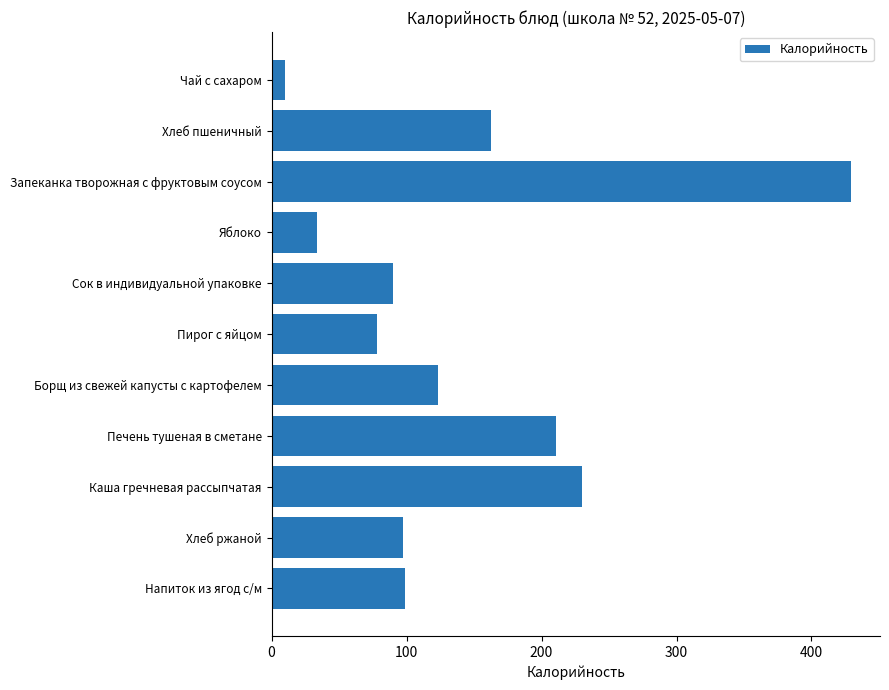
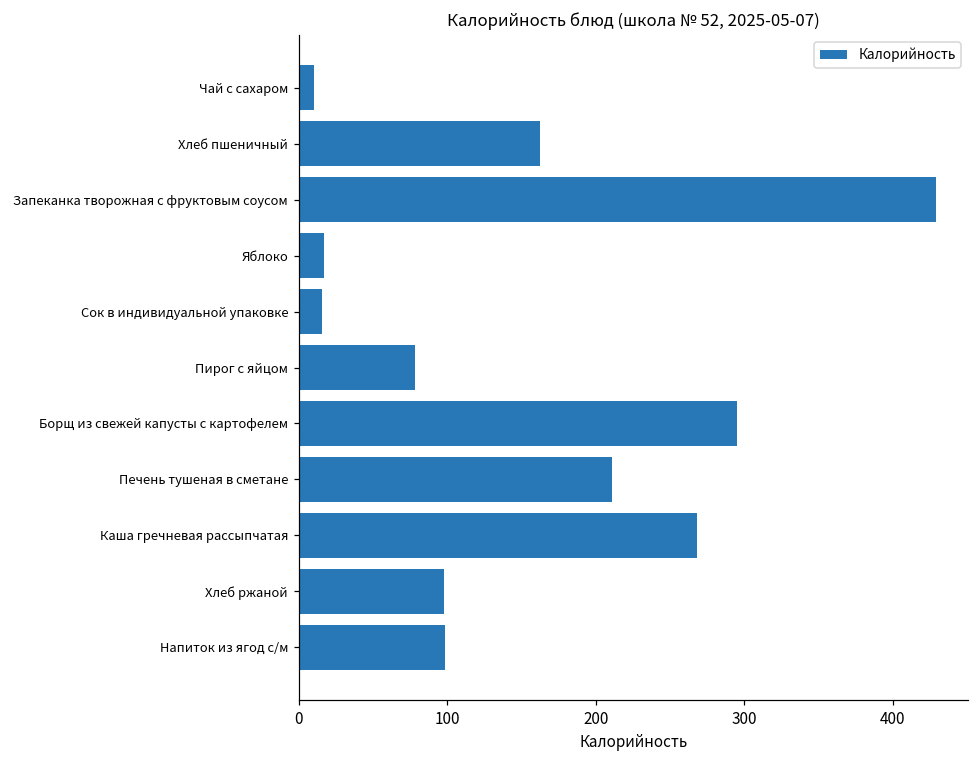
Яблоко: 34 -> 17
Сок в индивидуальной упаковке: 90 -> 15
Борщ из свежей капусты с картофелем: 123 -> 295
Каша гречневая рассыпчатая: 230 -> 268
